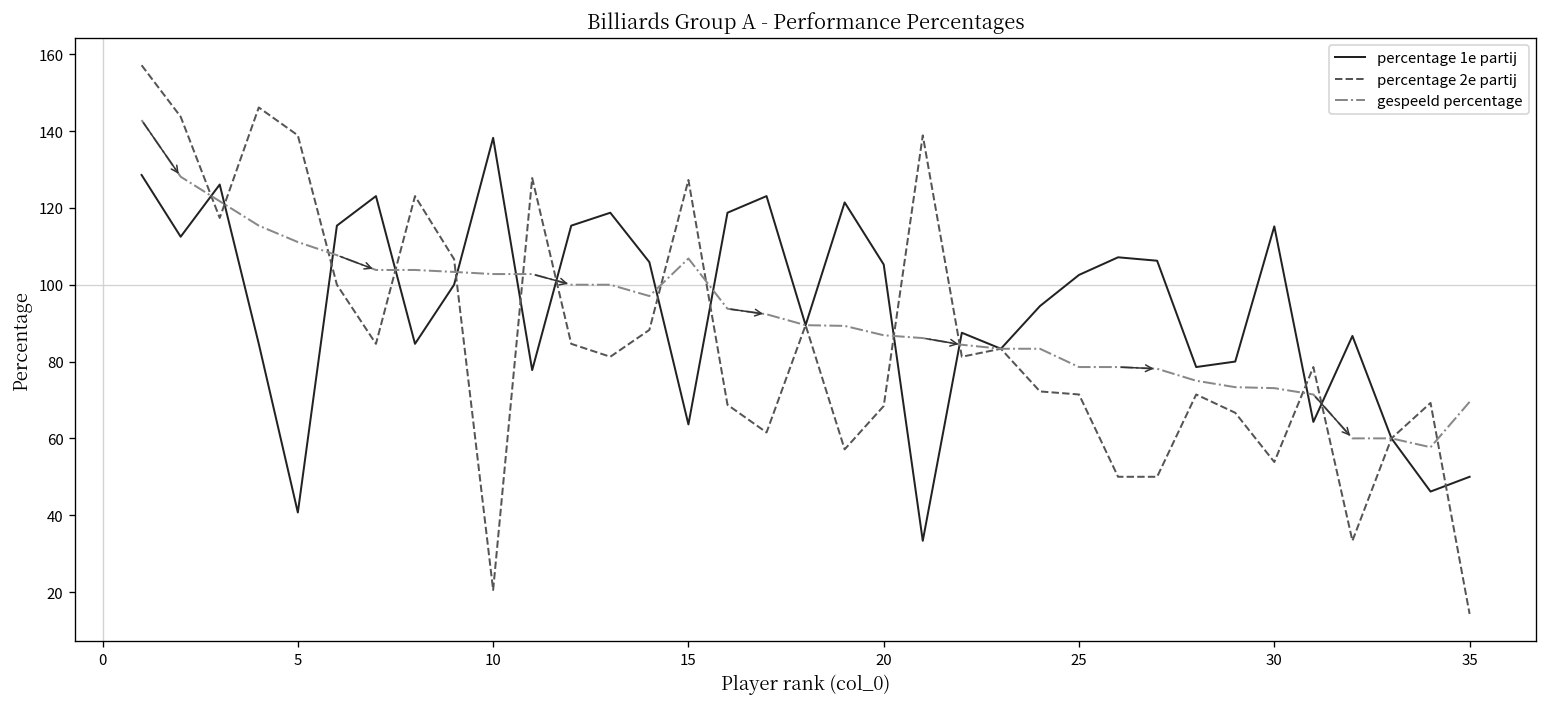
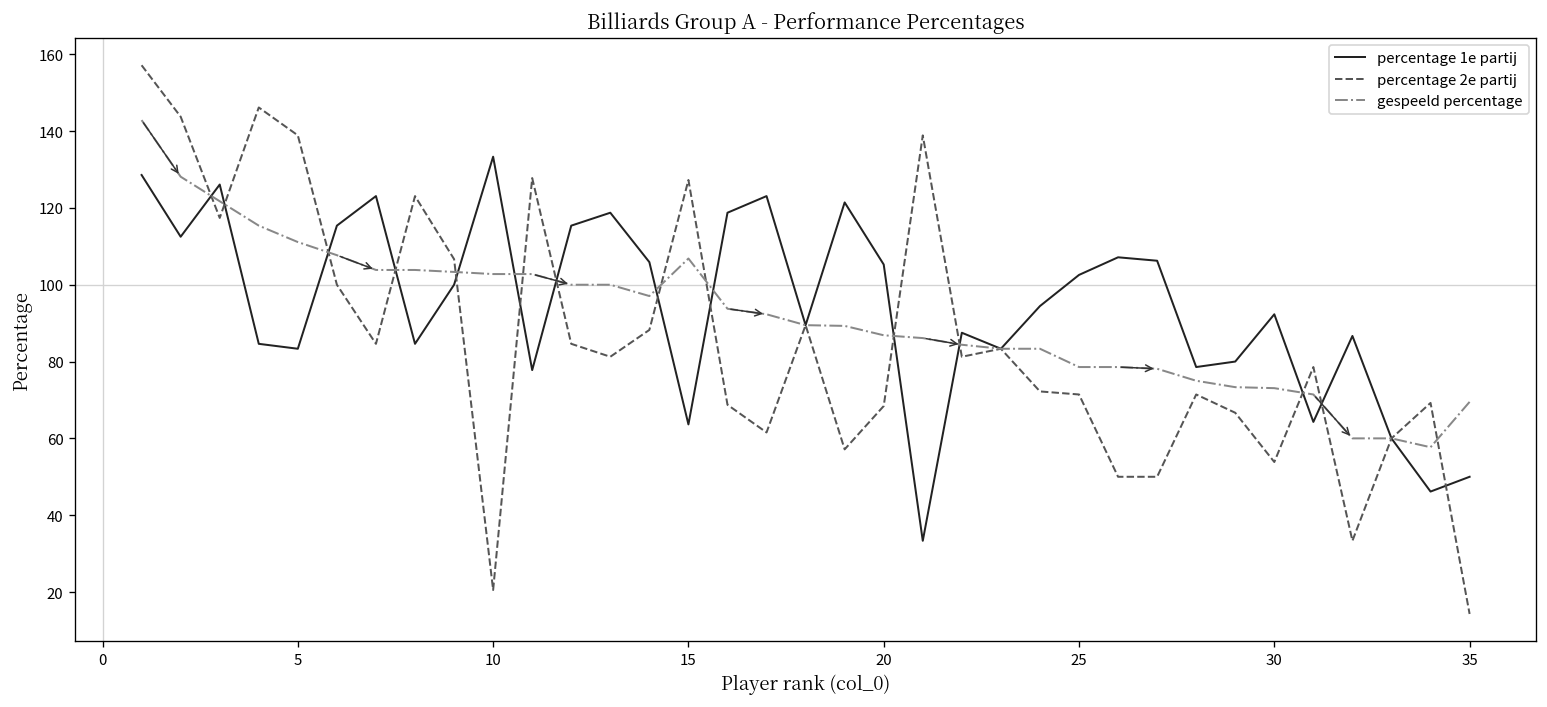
percentage 1e partij, 5: 41 -> 83
percentage 1e partij, 10: 138 -> 133
percentage 1e partij, 30: 115 -> 92
